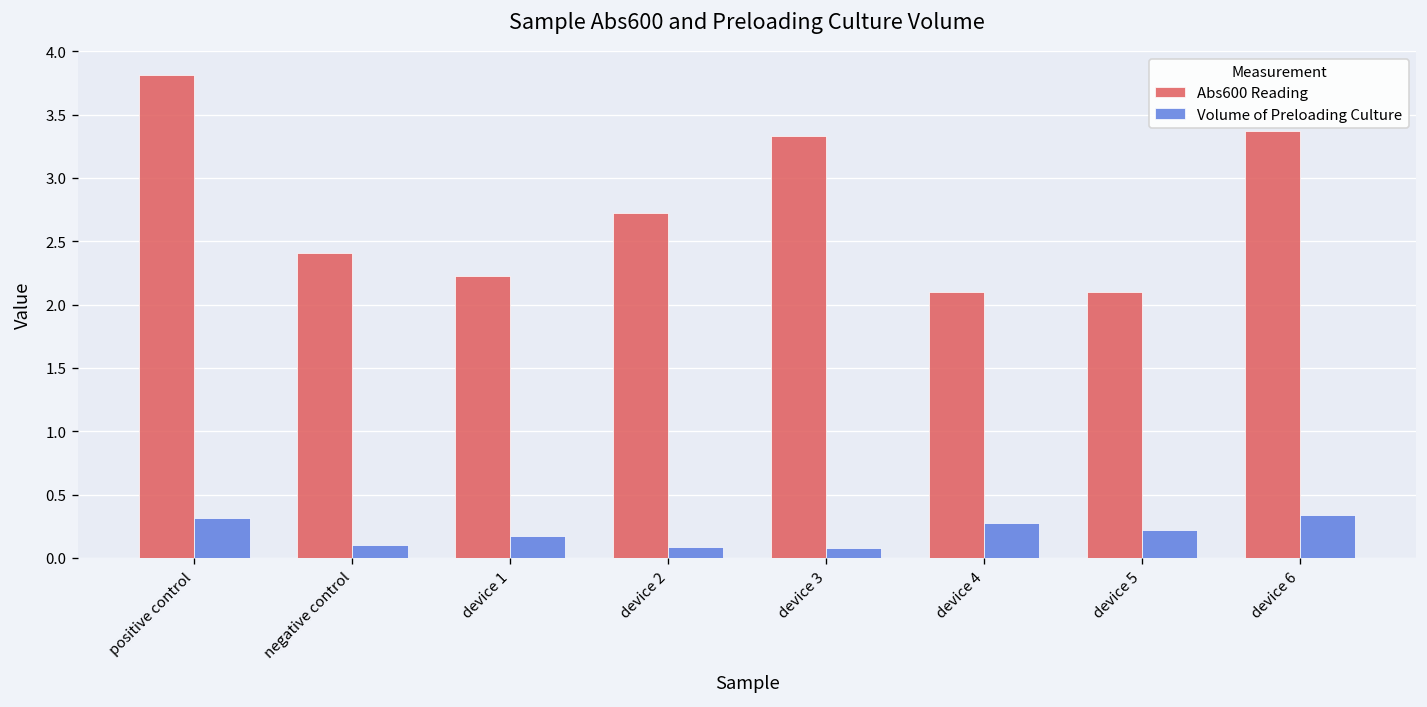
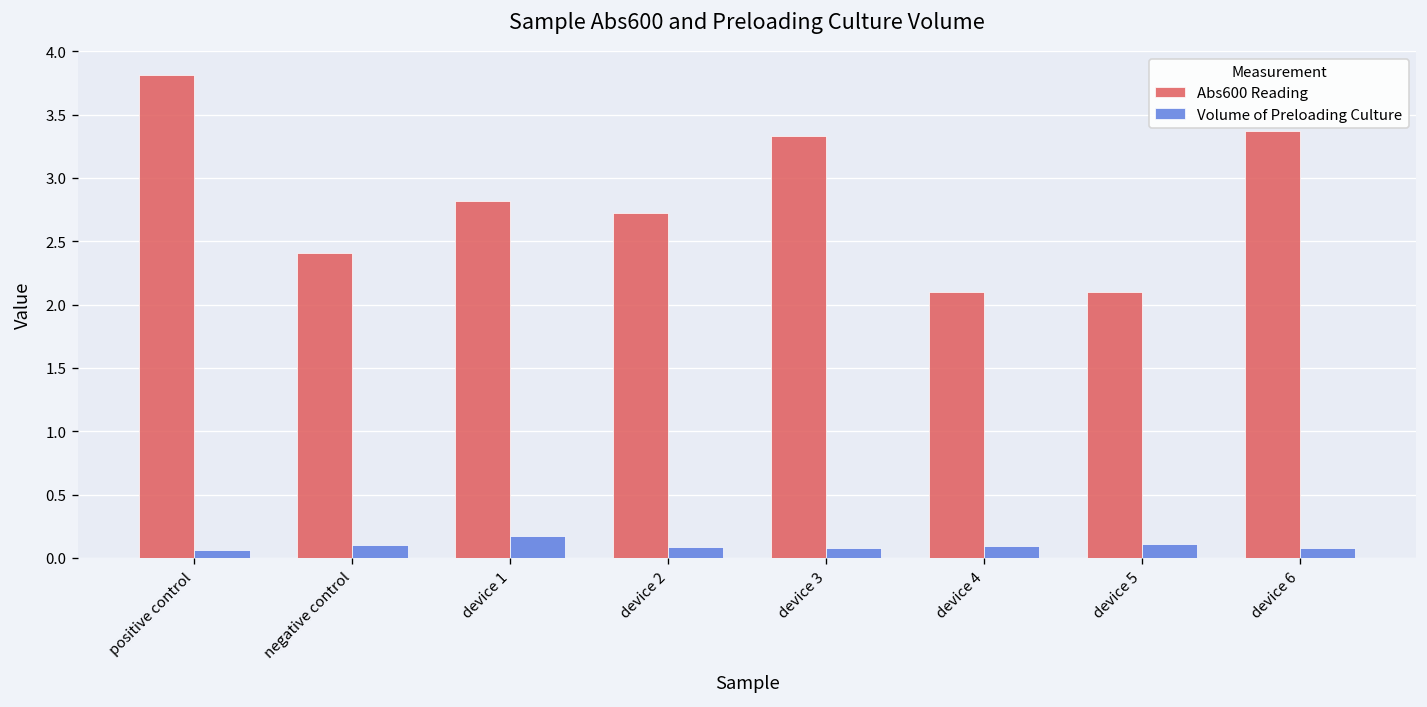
Volume of Preloading Culture, positive control: 0.31 -> 0.06
Abs600 Reading, device 1: 2.23 -> 2.82
Volume of Preloading Culture, device 4: 0.27 -> 0.09
Volume of Preloading Culture, device 5: 0.22 -> 0.11
Volume of Preloading Culture, device 6: 0.34 -> 0.08
